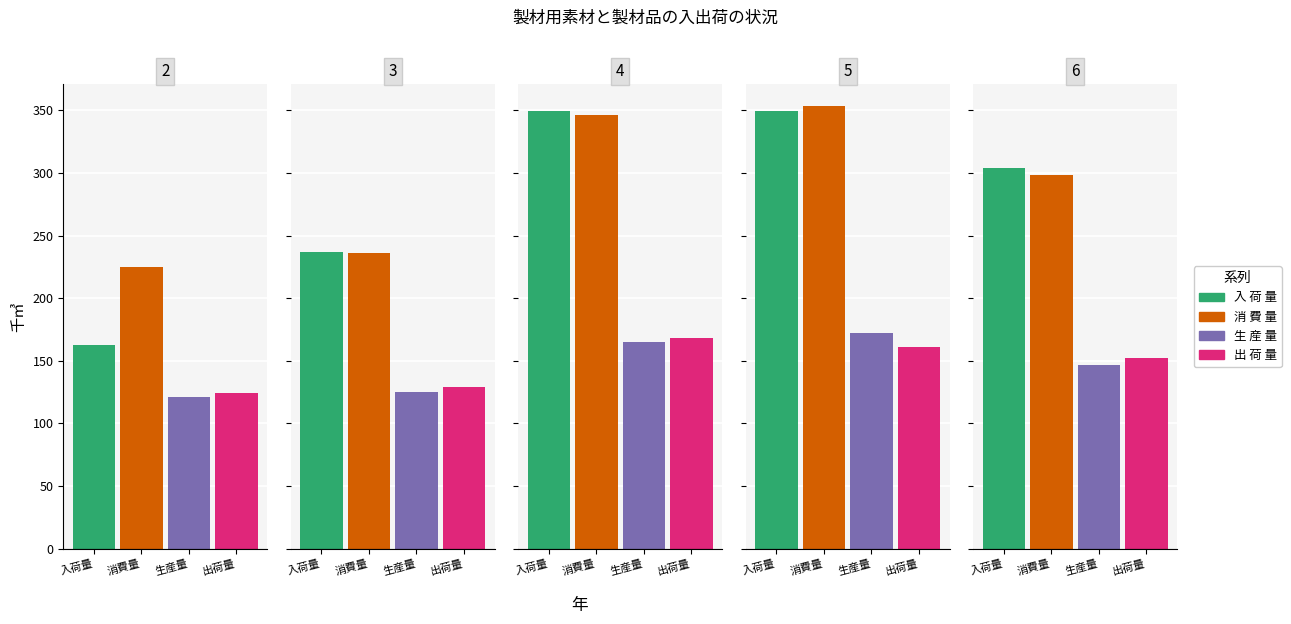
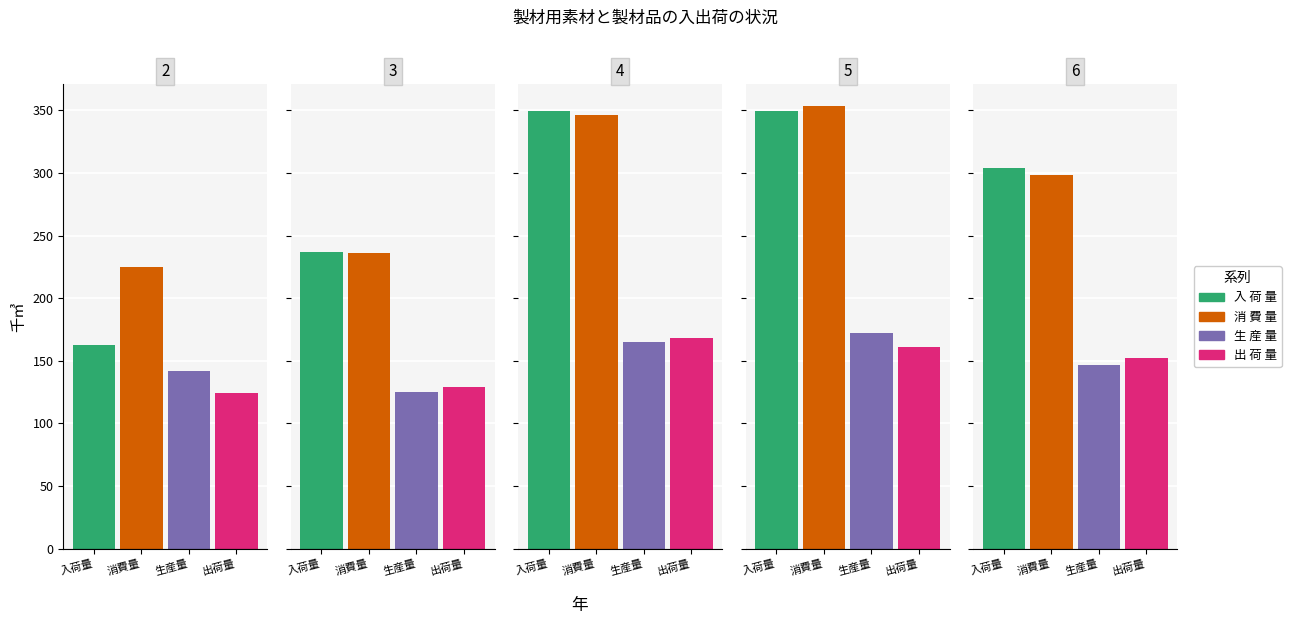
2, 生産量: 121 -> 142
